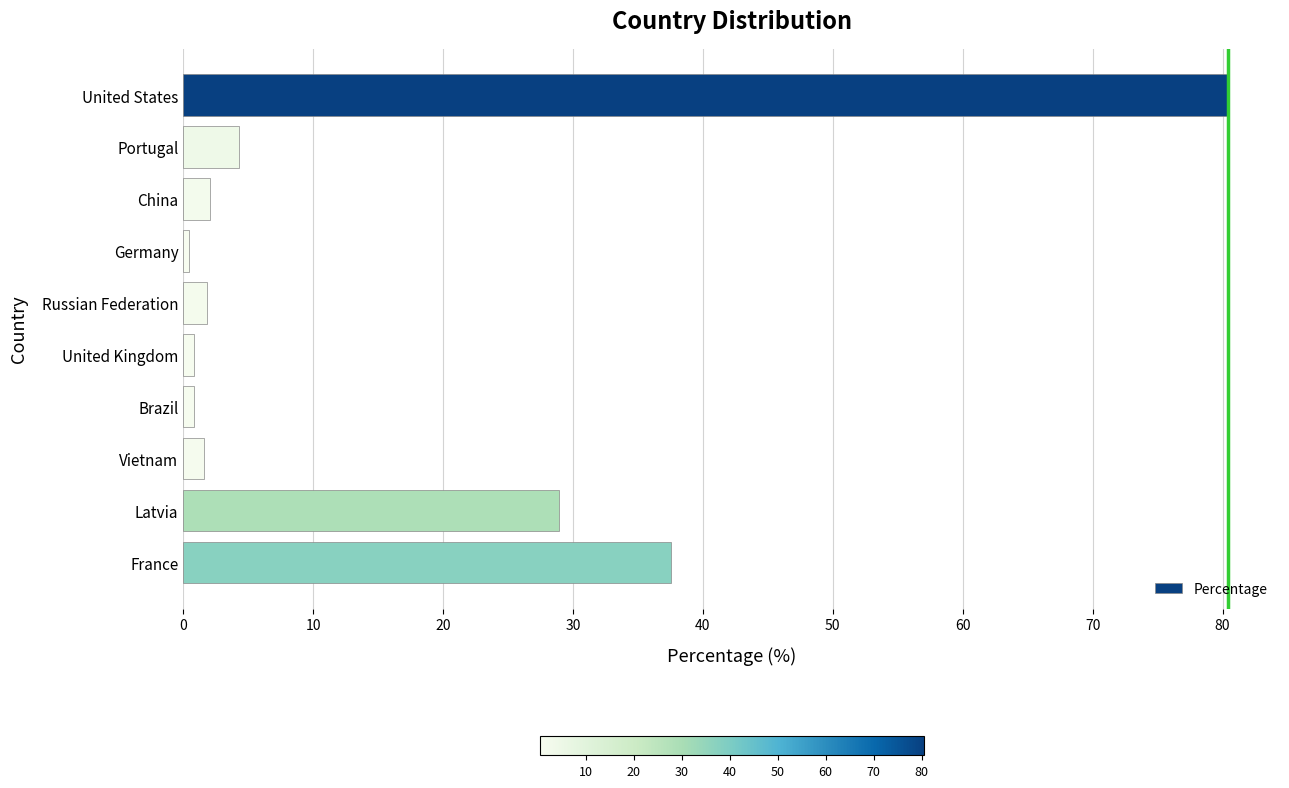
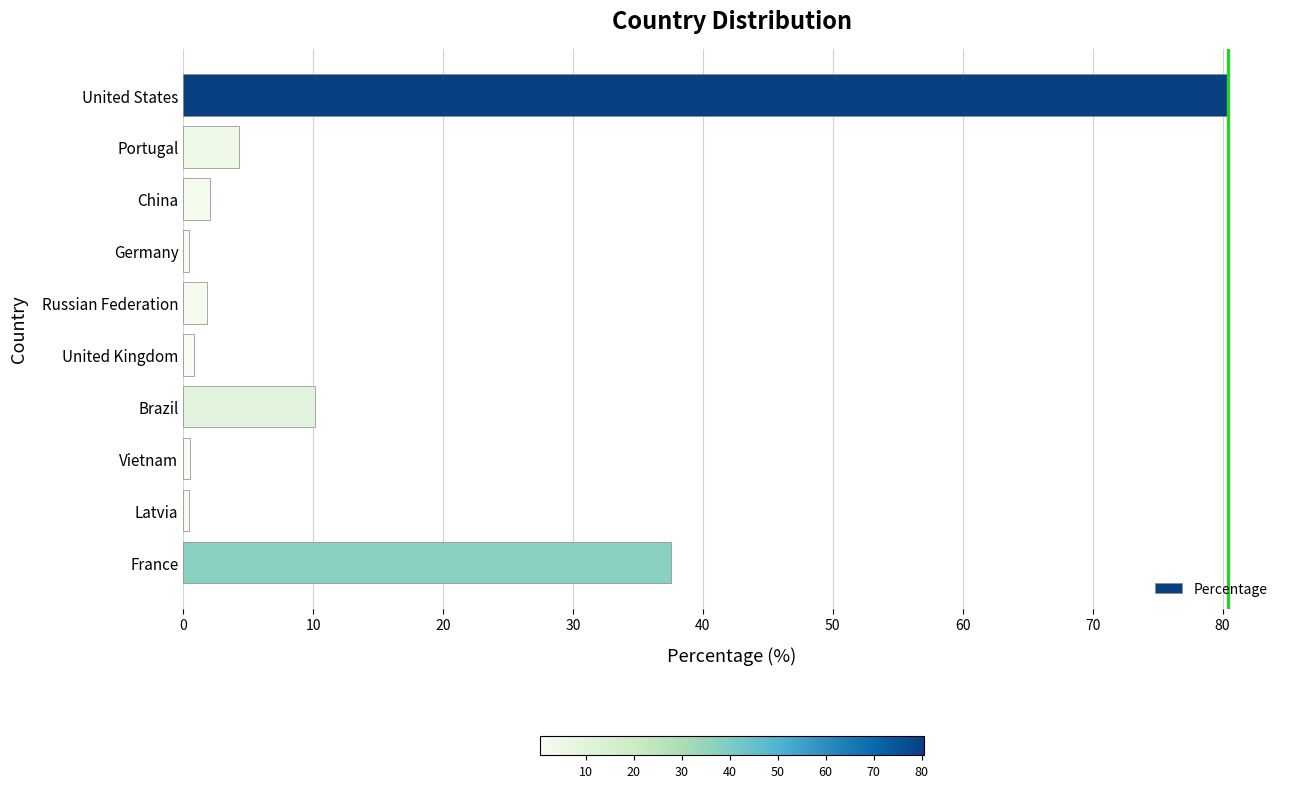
Brazil: 0.8 -> 10.2
Vietnam: 1.6 -> 0.6
Latvia: 28.9 -> 0.5
